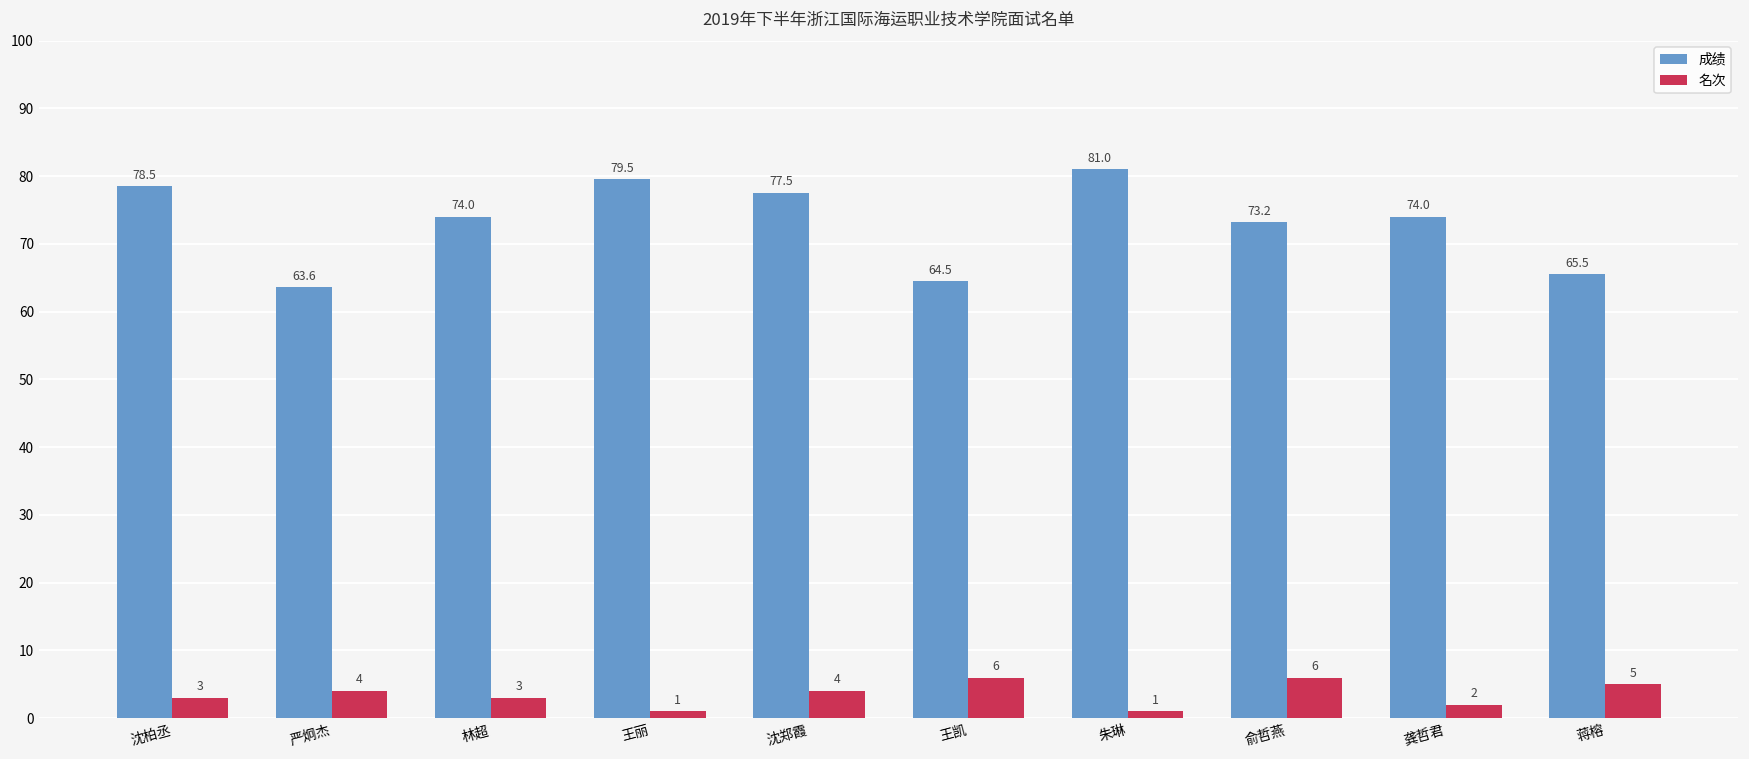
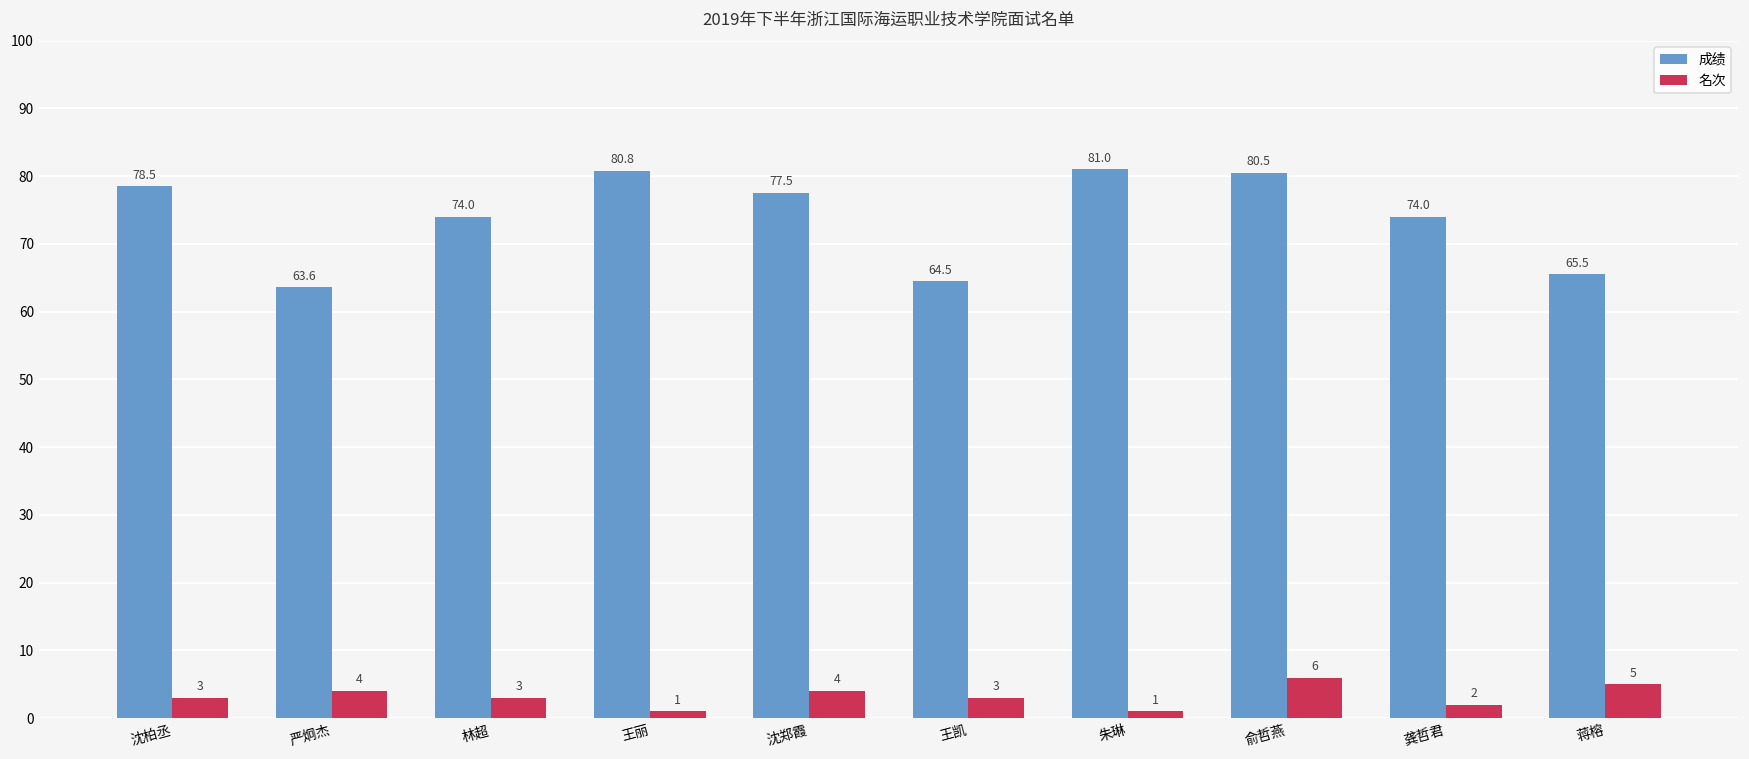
成绩, 王丽: 79.5 -> 80.8
名次, 王凯: 6 -> 3
成绩, 俞哲燕: 73.2 -> 80.5
